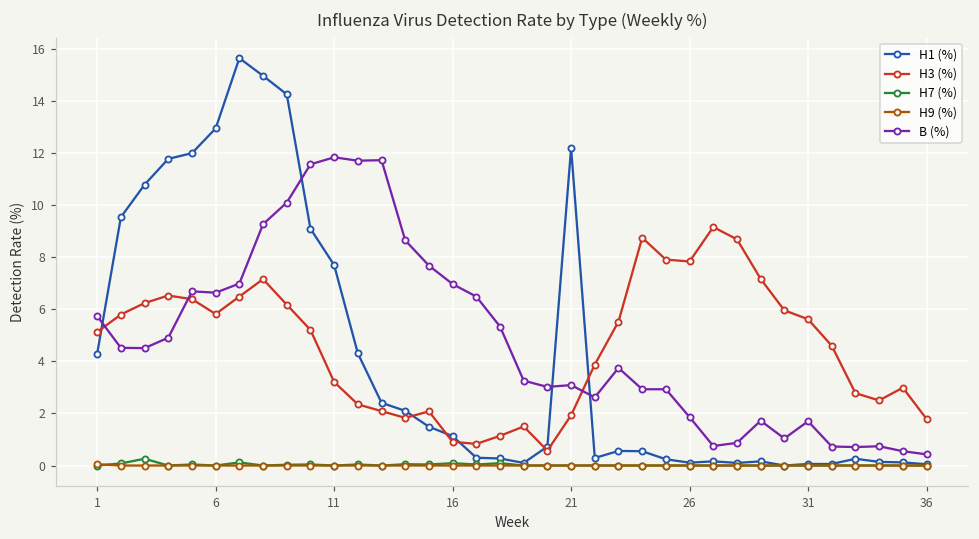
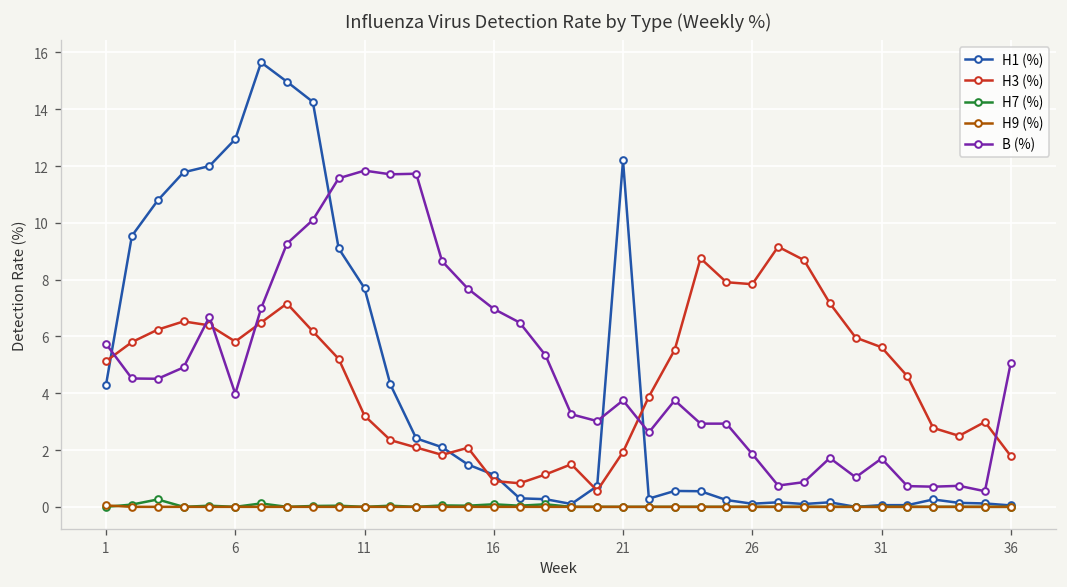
B (%), 6: 6.6 -> 4.0
B (%), 21: 3.1 -> 3.8
B (%), 36: 0.4 -> 5.1
